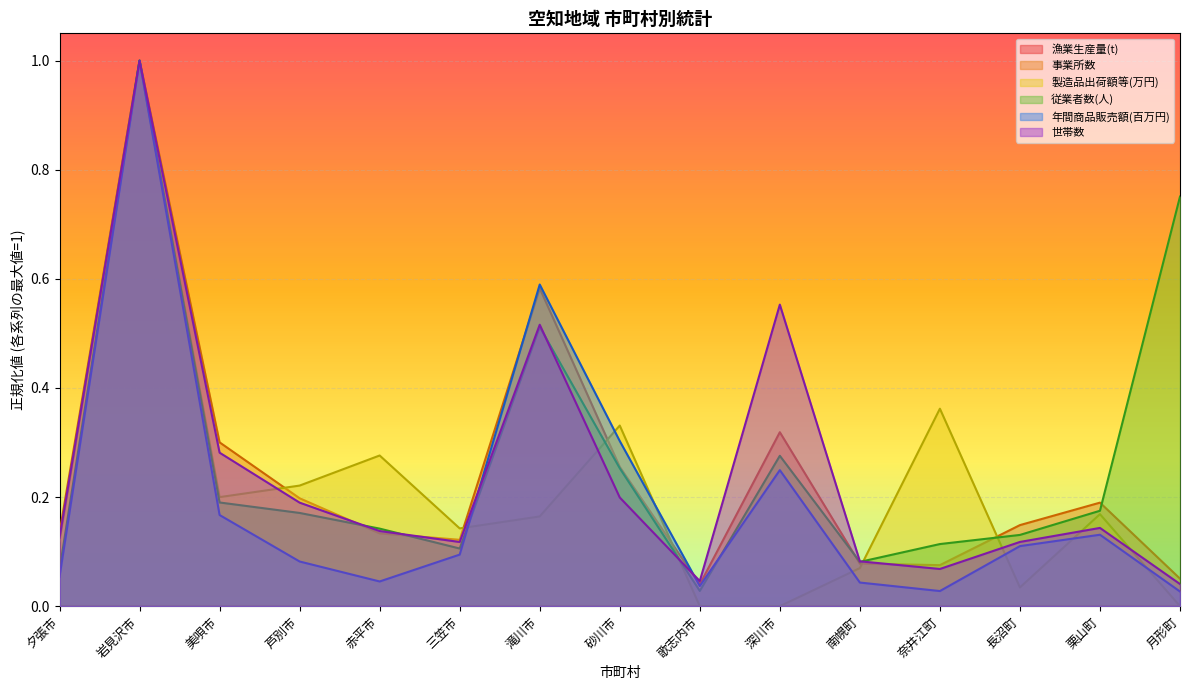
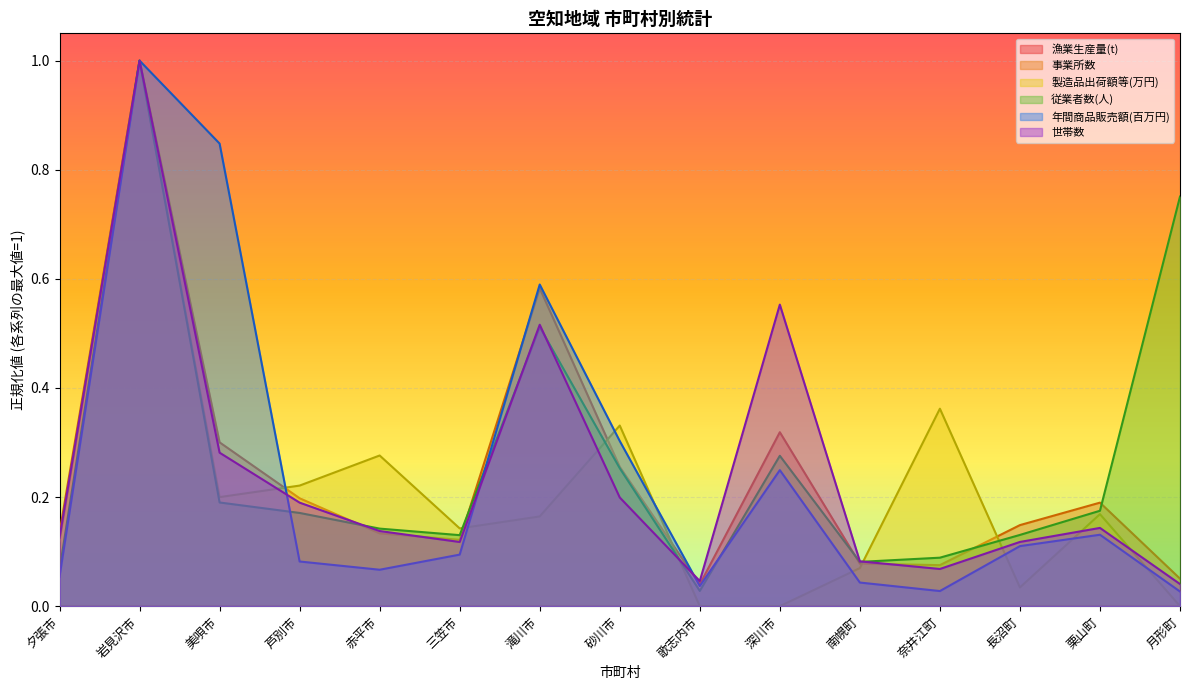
年間商品販売額(百万円), 美唄市: 0.17 -> 0.85
年間商品販売額(百万円), 赤平市: 0.05 -> 0.07
従業者数(人), 三笠市: 0.11 -> 0.13
従業者数(人), 奈井江町: 0.11 -> 0.09
